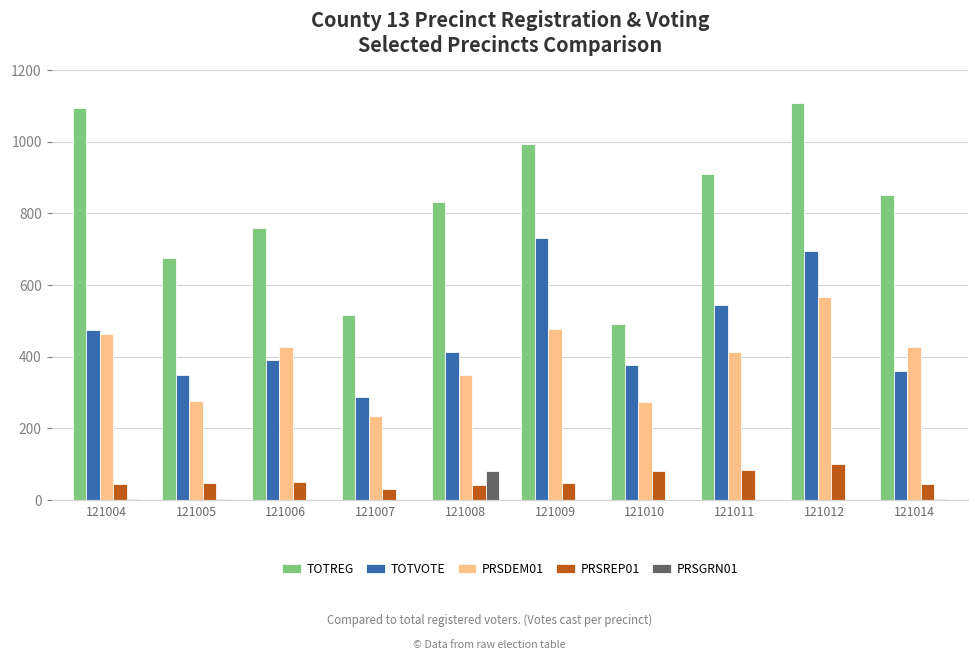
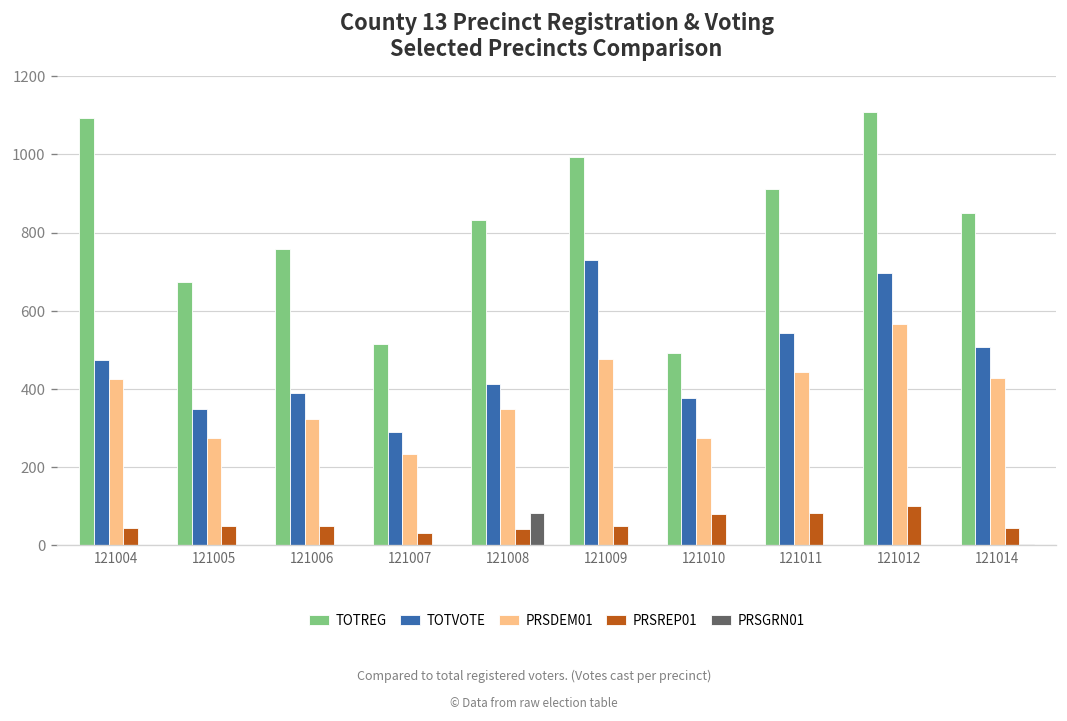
PRSDEM01, 121004: 460 -> 430
PRSDEM01, 121006: 430 -> 320
PRSDEM01, 121011: 410 -> 440
TOTVOTE, 121014: 360 -> 510
